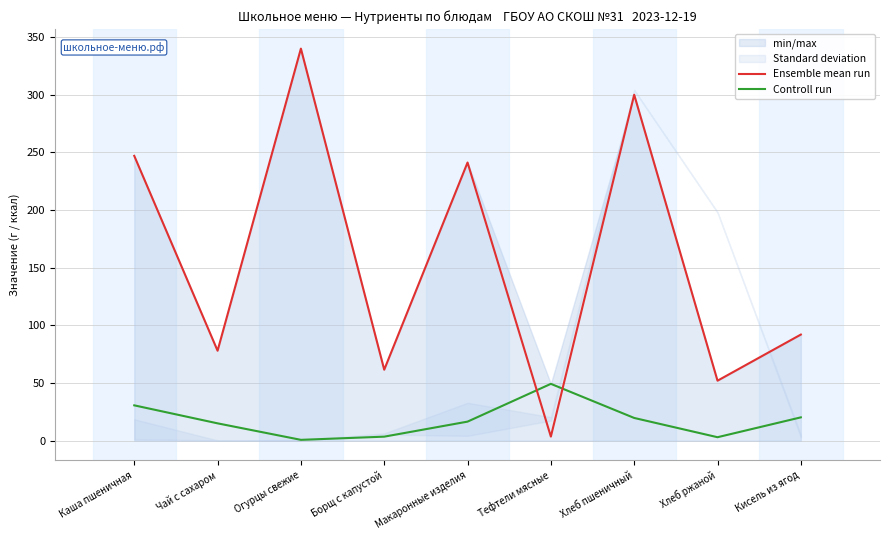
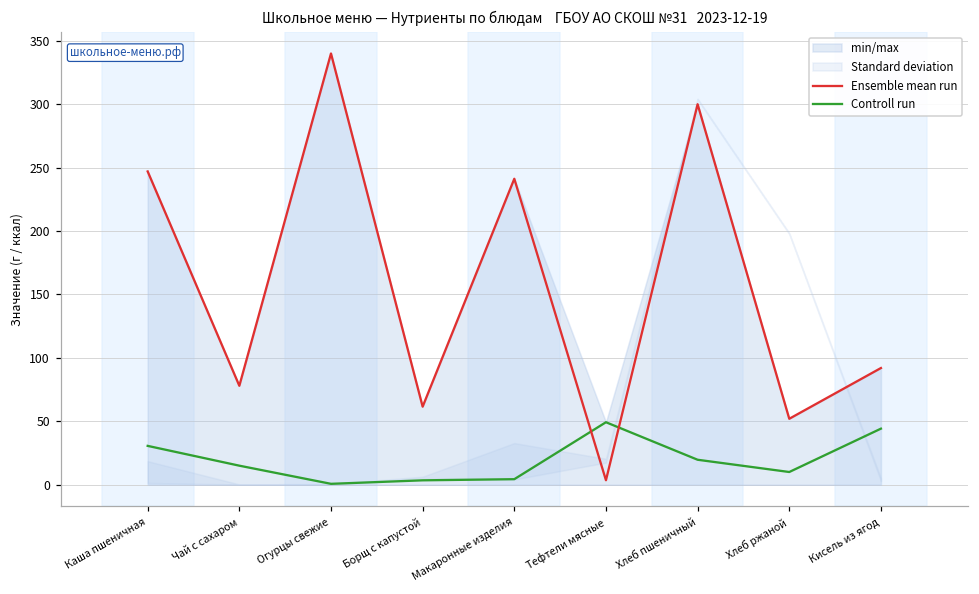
Controll run, Макаронные изделия: 17 -> 4
Controll run, Хлеб ржаной: 3 -> 10
Controll run, Кисель из ягод: 20 -> 44
